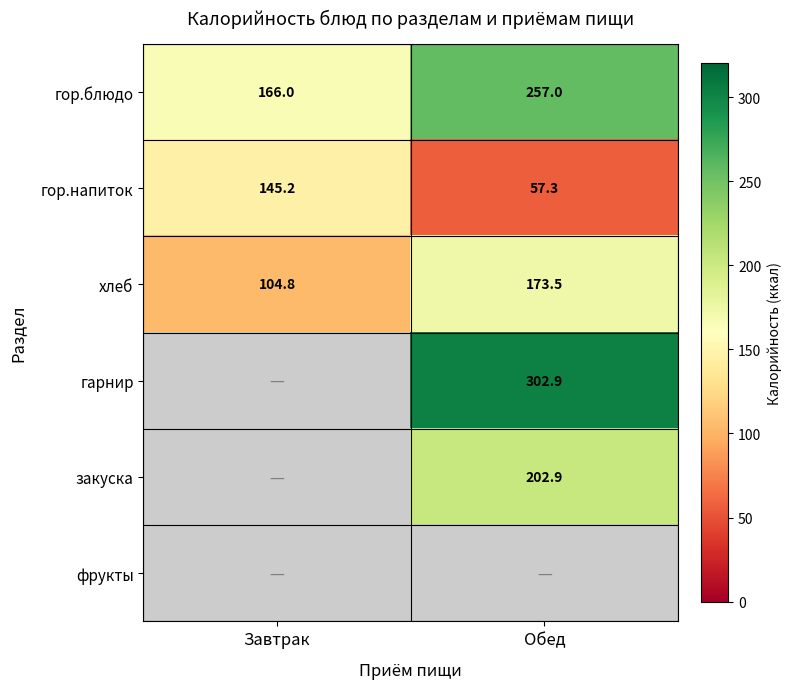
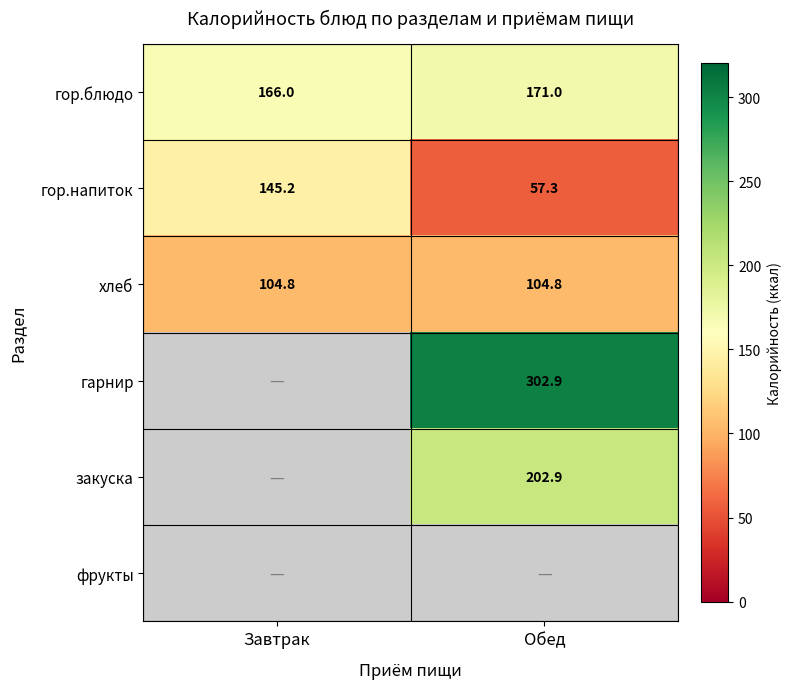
гор.блюдо, Обед: 257.0 -> 171.0
хлеб, Обед: 173.5 -> 104.8
